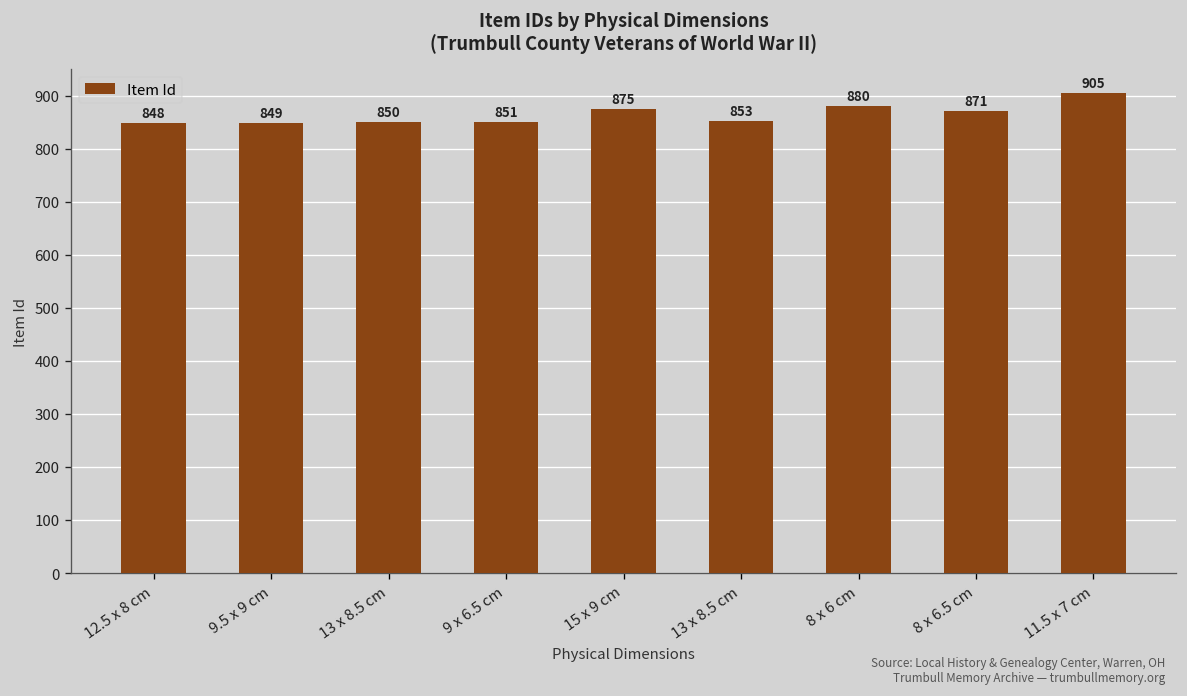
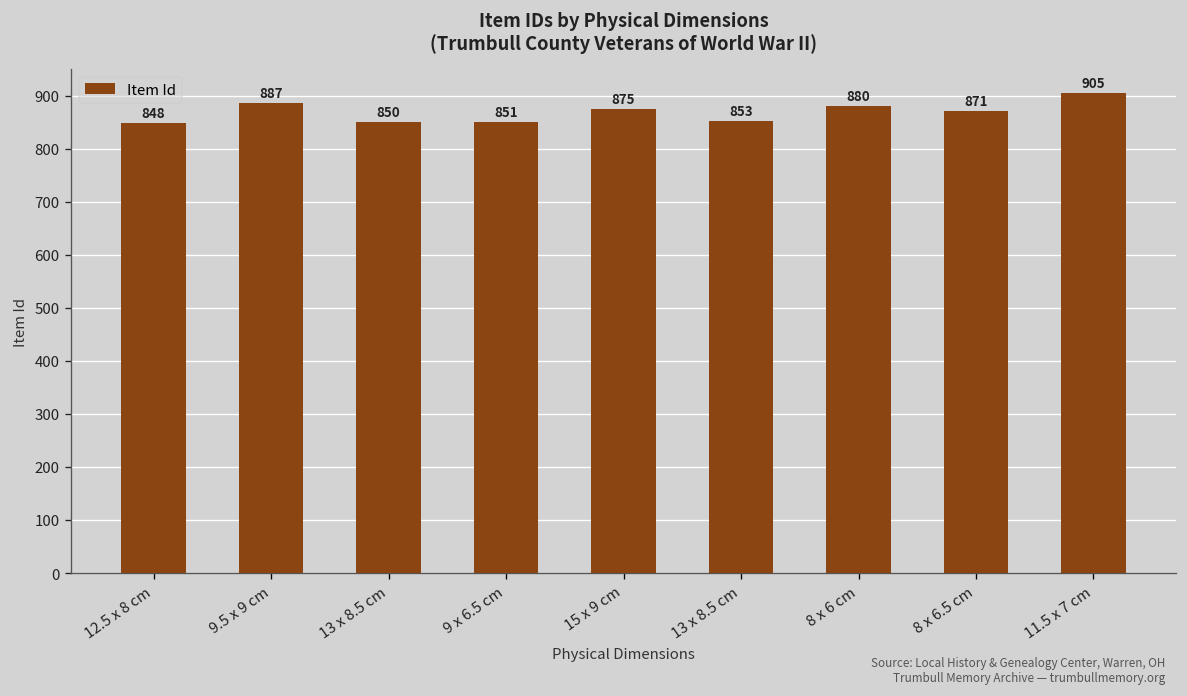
9.5 x 9 cm: 849 -> 887
